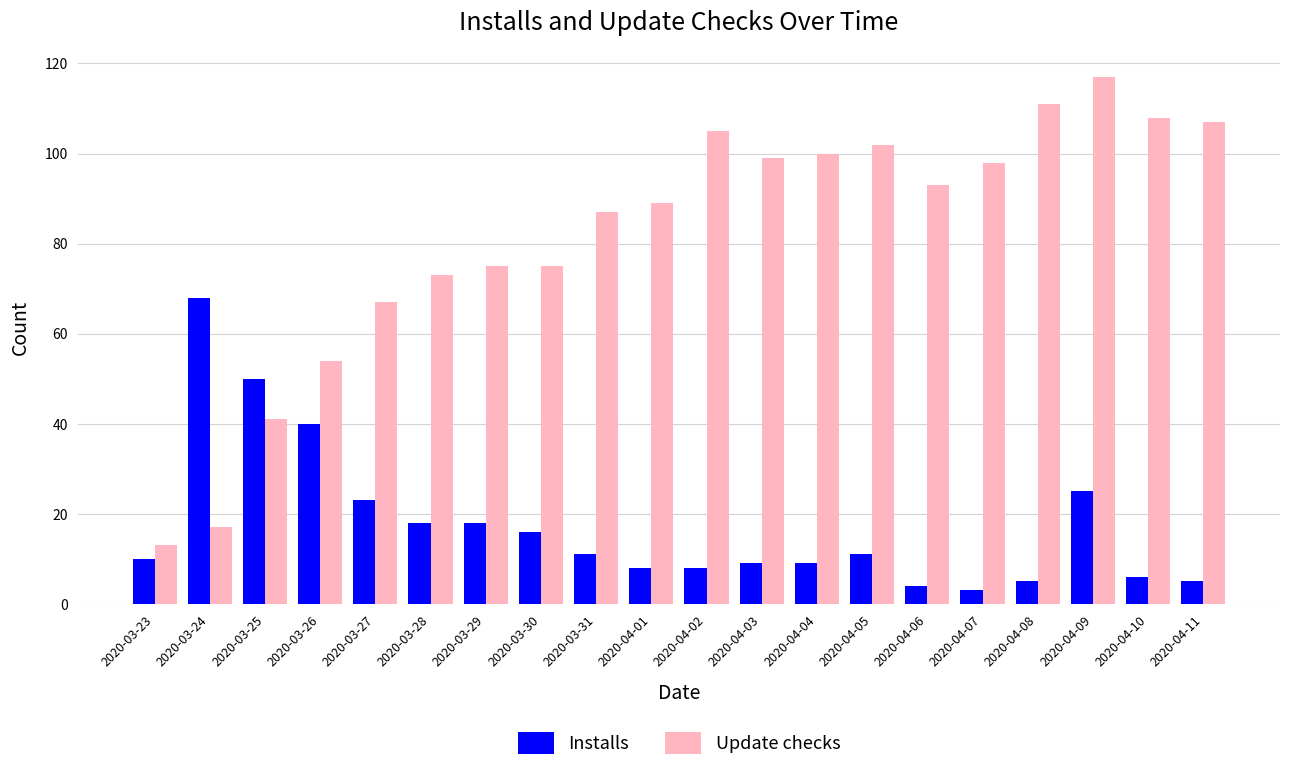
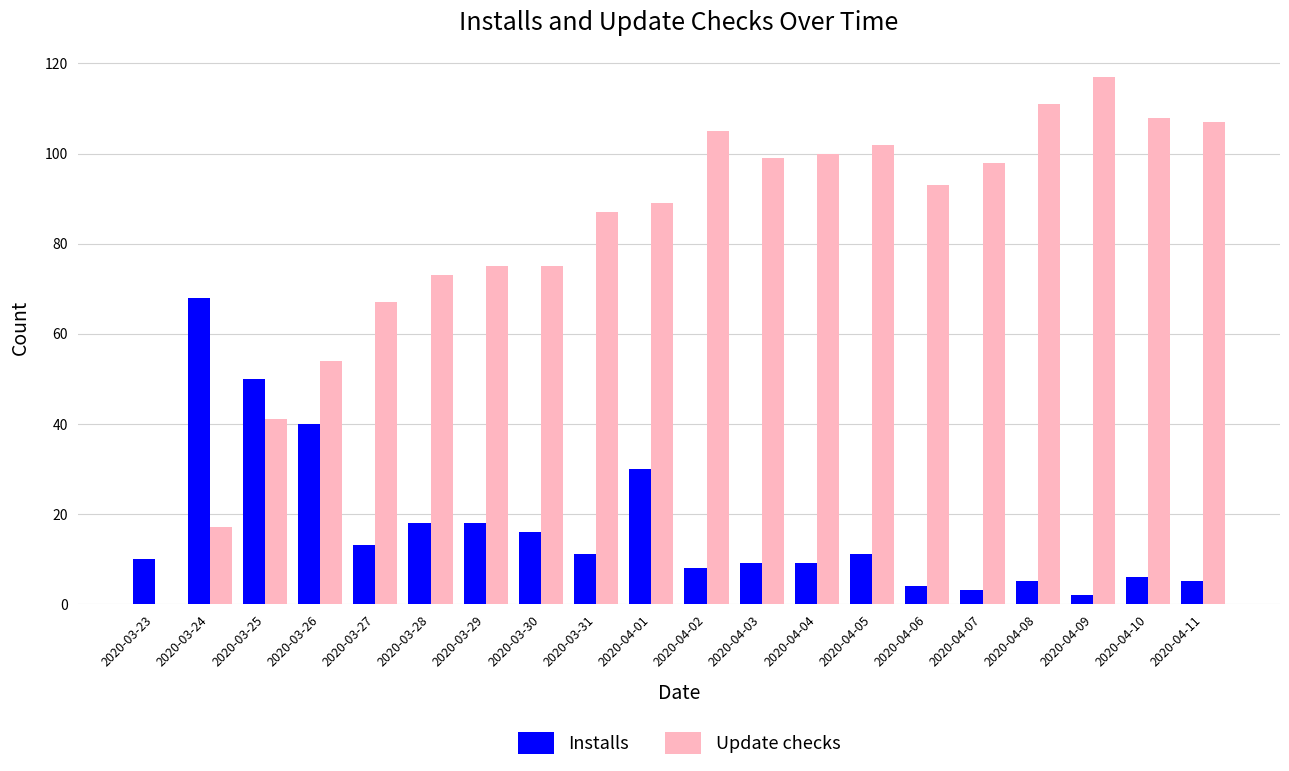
Update checks, 2020-03-23: 13 -> 0
Installs, 2020-03-27: 23 -> 13
Installs, 2020-04-01: 8 -> 30
Installs, 2020-04-09: 25 -> 2
